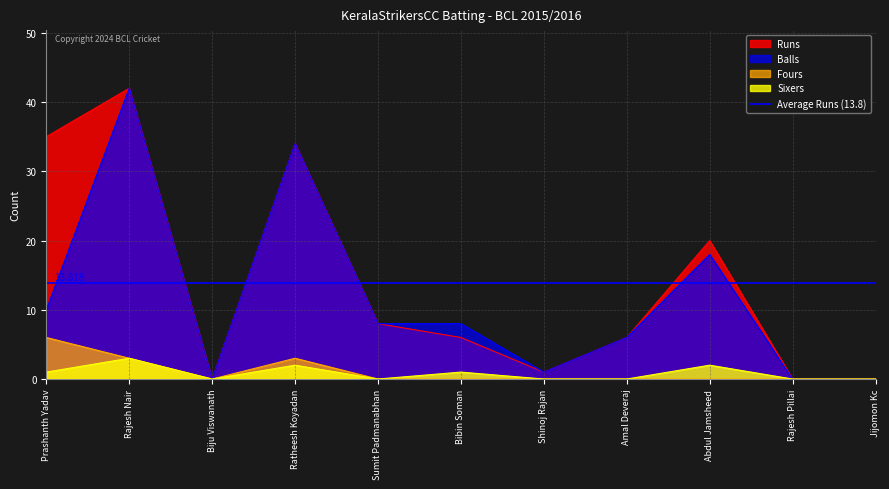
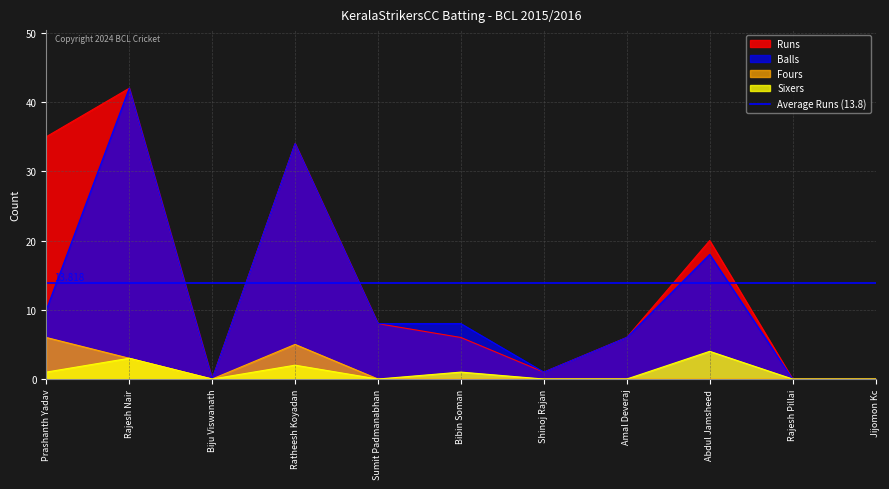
Fours, Ratheesh Koyadan: 3 -> 5
Sixers, Abdul Jamsheed: 2 -> 4
